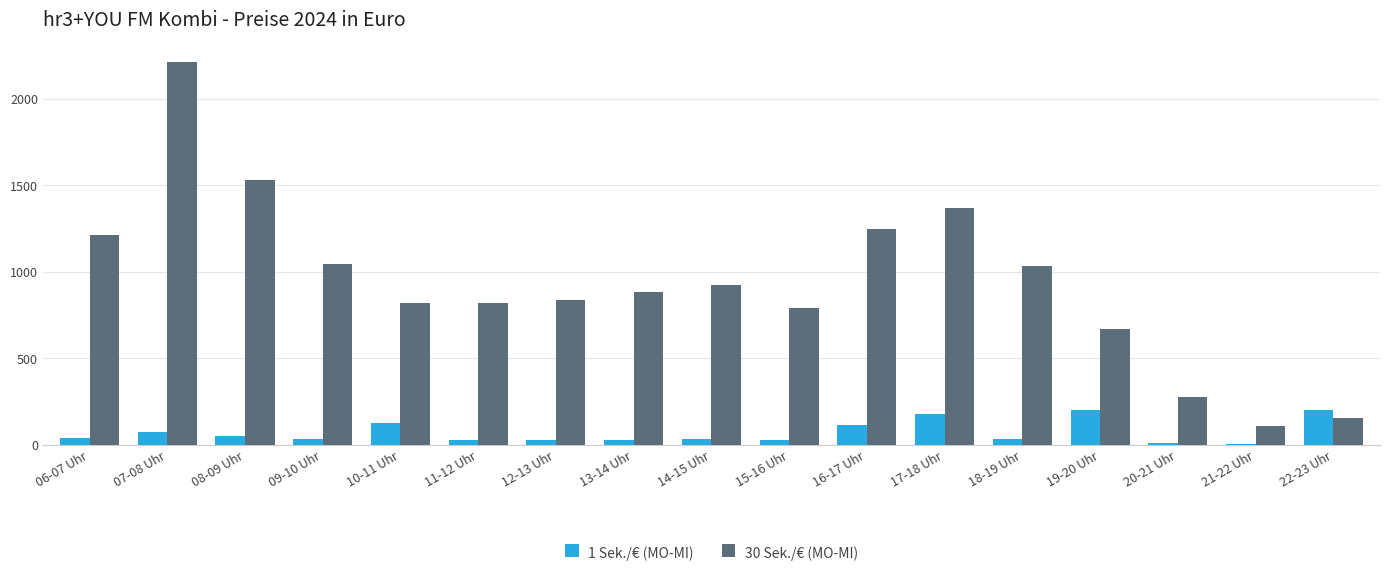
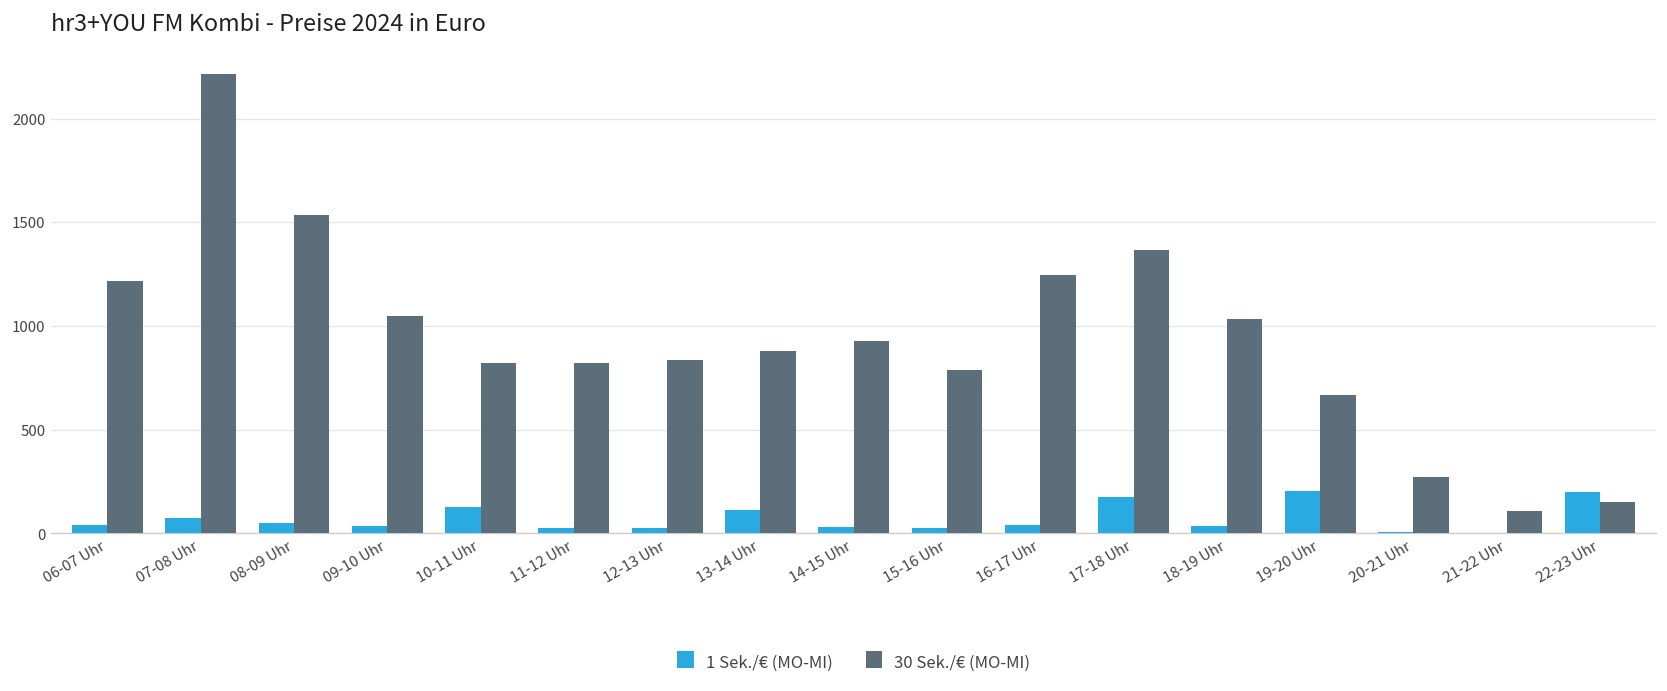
1 Sek./€ (MO-MI), 13-14 Uhr: 30 -> 110
1 Sek./€ (MO-MI), 16-17 Uhr: 120 -> 40
